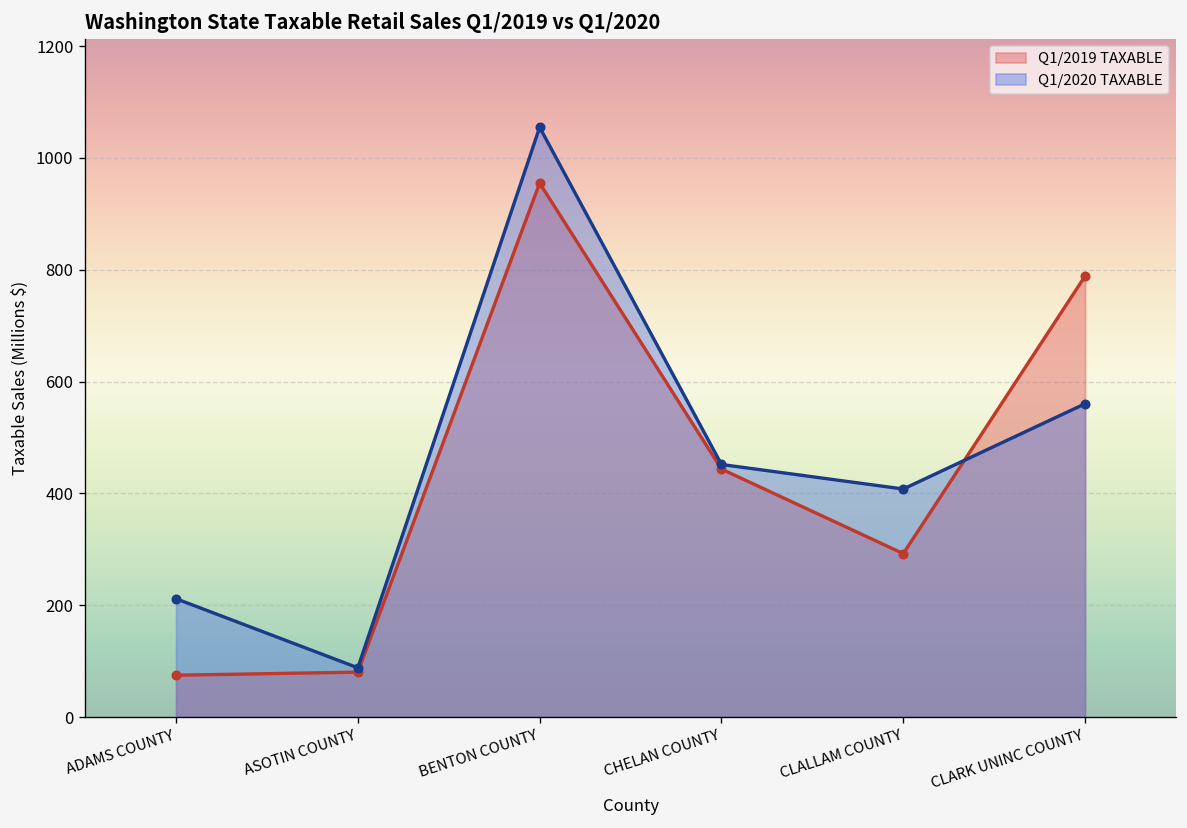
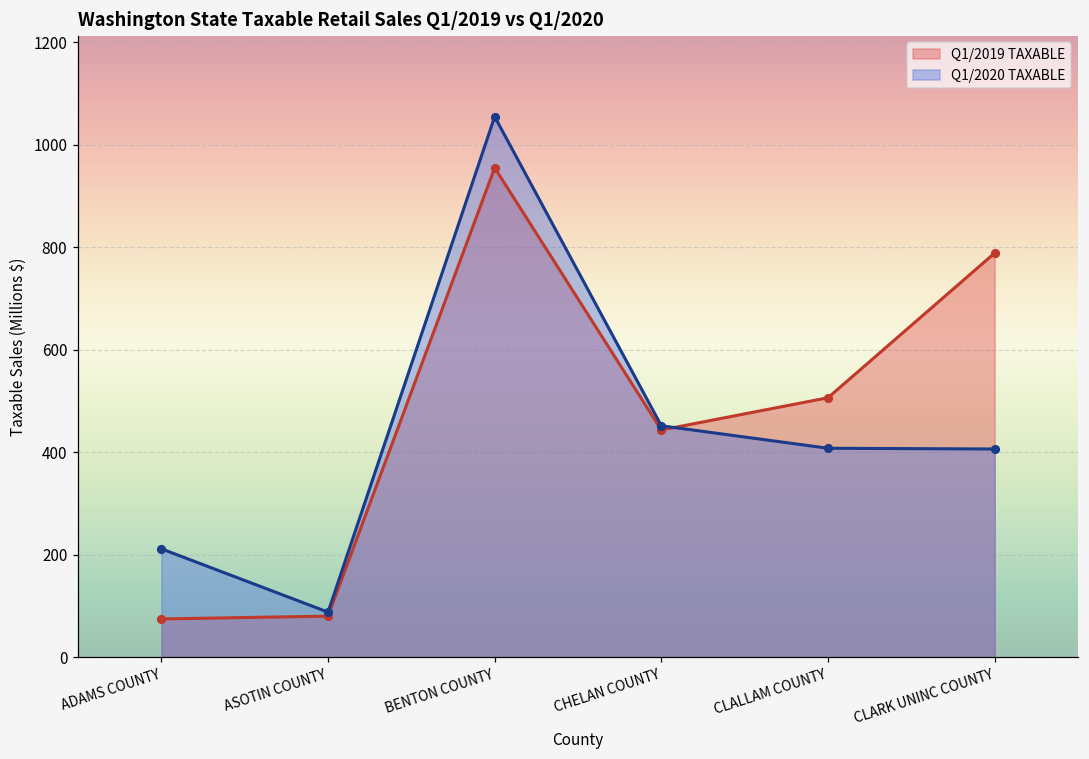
Q1/2019 TAXABLE, CLALLAM COUNTY: 290 -> 510
Q1/2020 TAXABLE, CLARK UNINC COUNTY: 560 -> 410
